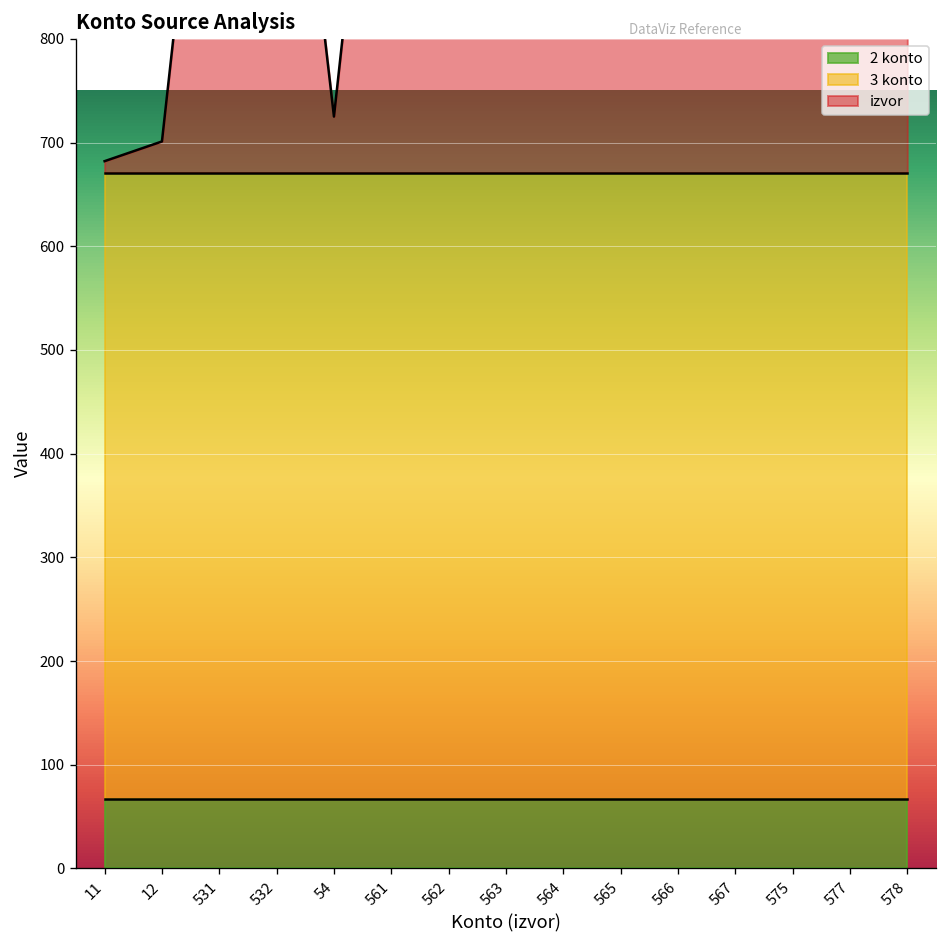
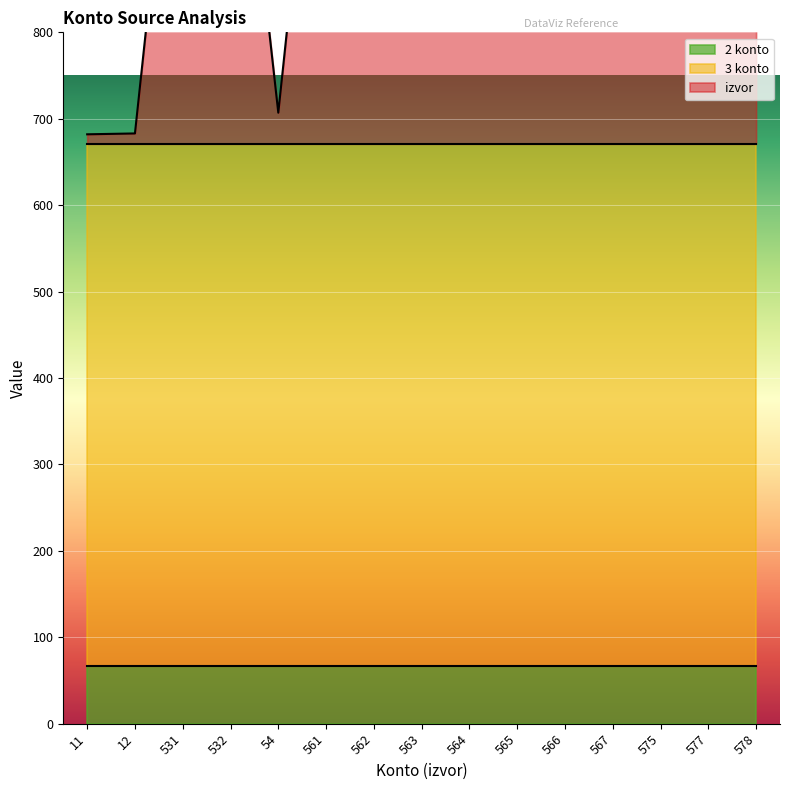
izvor, 12: 700 -> 680
izvor, 54: 730 -> 710
